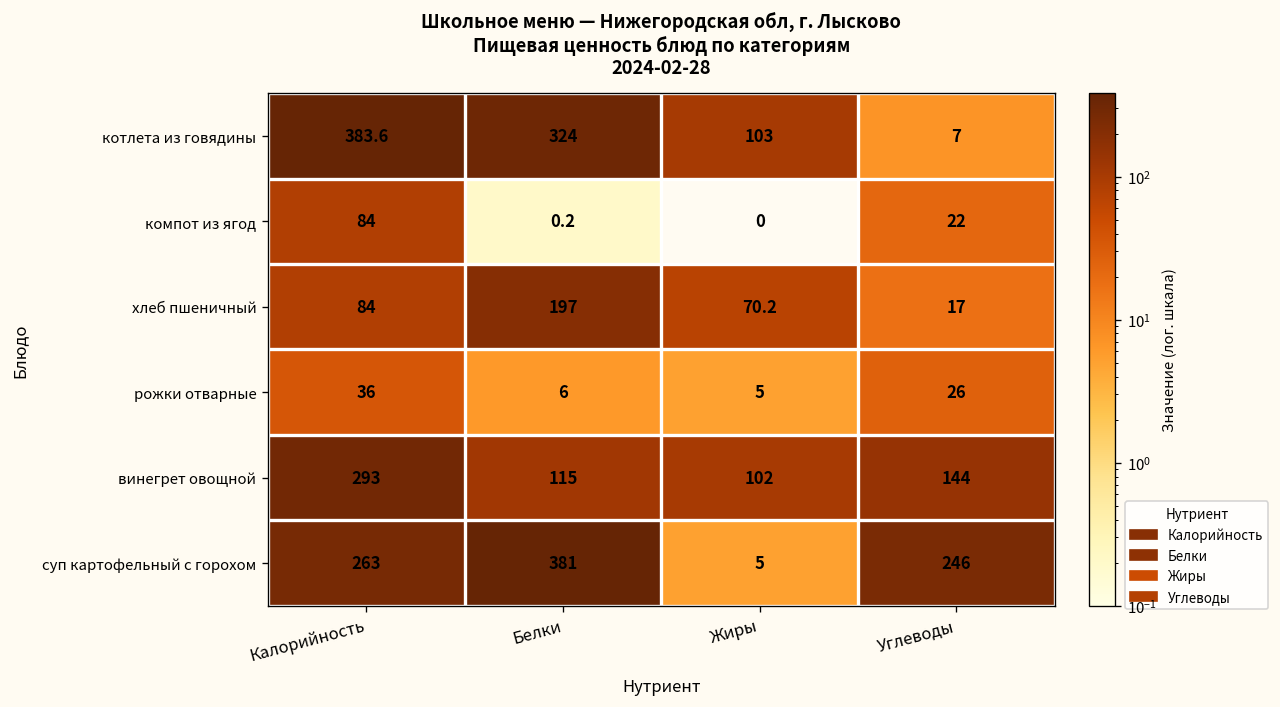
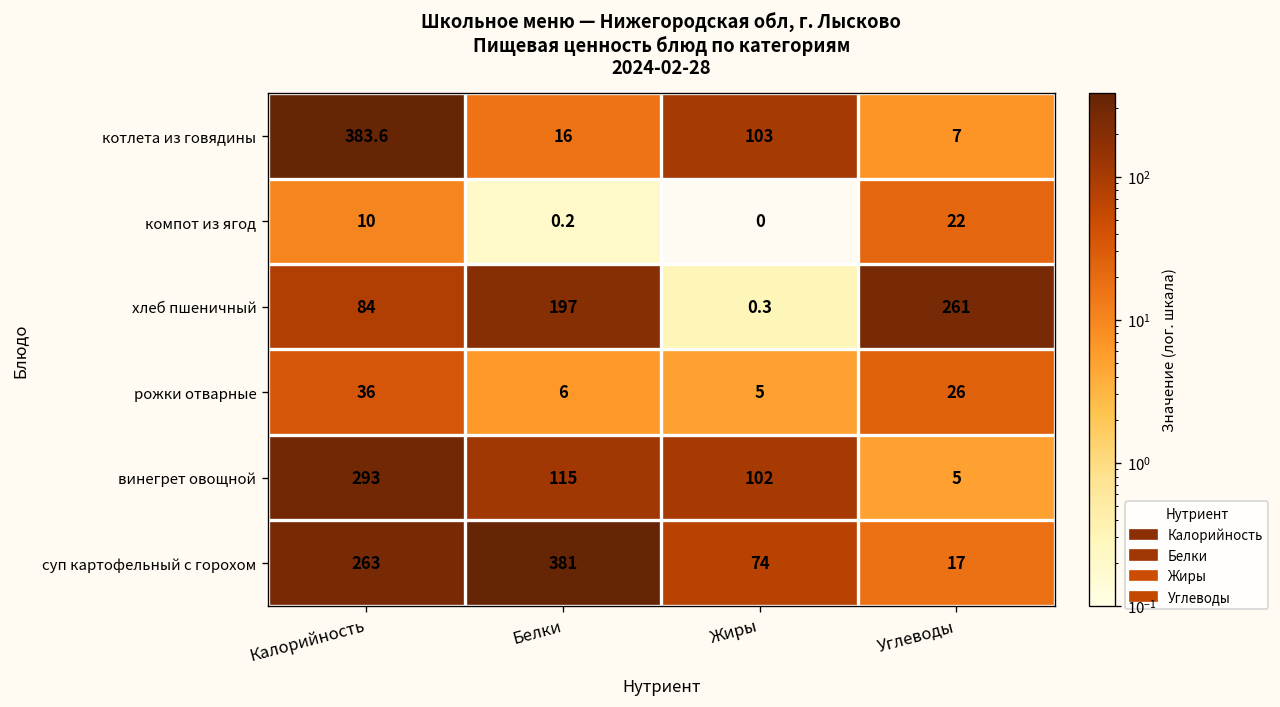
котлета из говядины, Белки: 324 -> 16
компот из ягод, Калорийность: 84 -> 10
хлеб пшеничный, Жиры: 70.2 -> 0.3
хлеб пшеничный, Углеводы: 17 -> 261
винегрет овощной, Углеводы: 144 -> 5
суп картофельный с горохом, Жиры: 5 -> 74
суп картофельный с горохом, Углеводы: 246 -> 17
